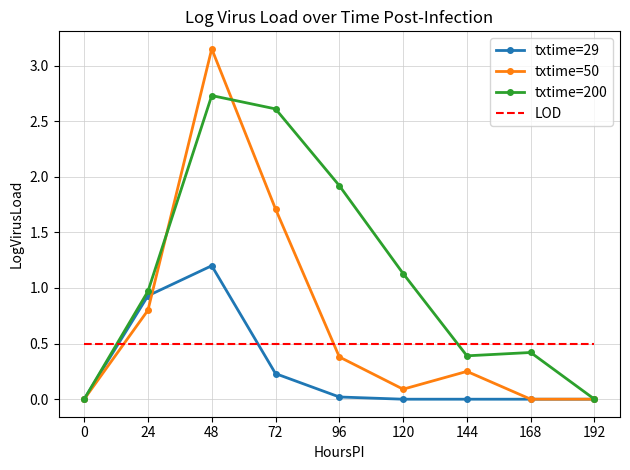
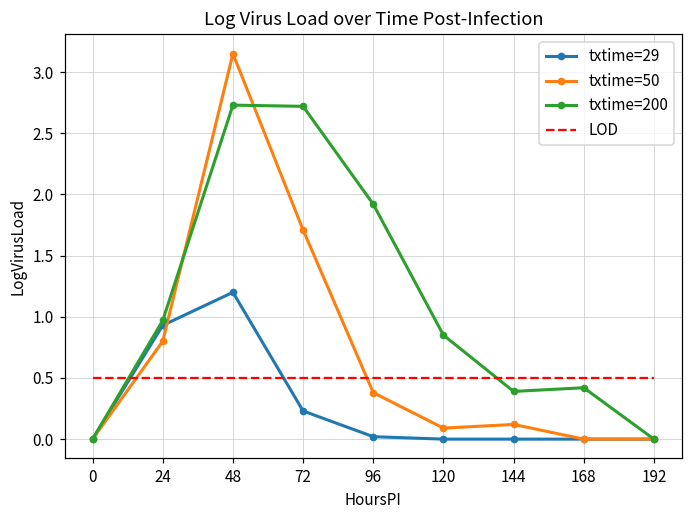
txtime=200, 72: 2.61 -> 2.72
txtime=200, 120: 1.13 -> 0.85
txtime=50, 144: 0.25 -> 0.12
